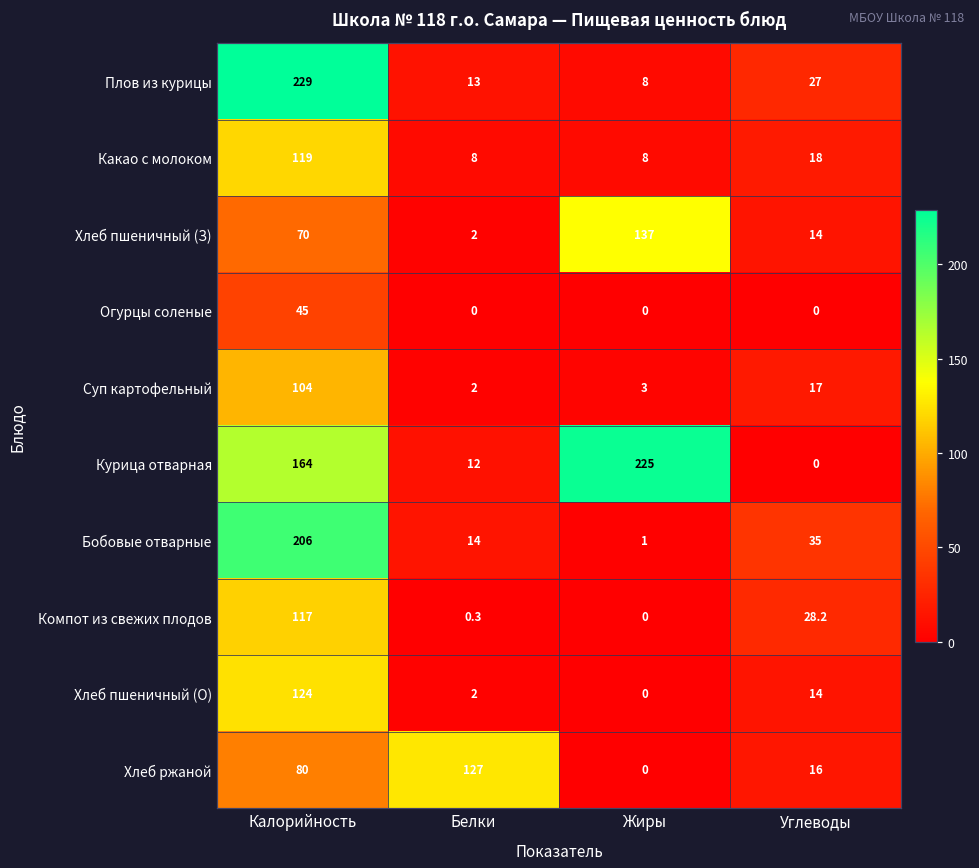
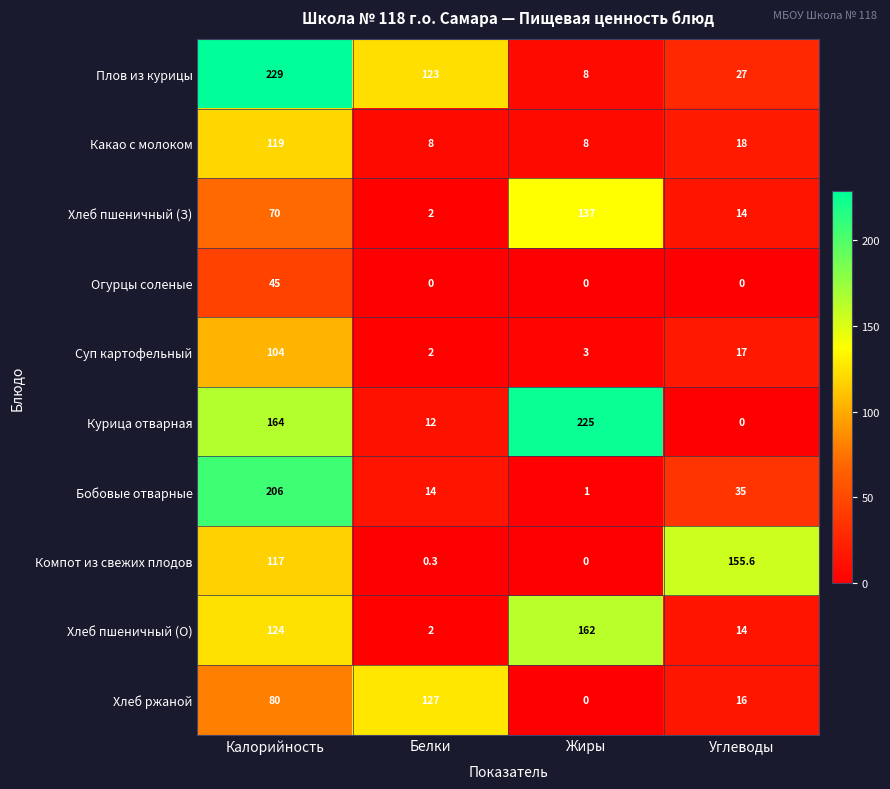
Плов из курицы, Белки: 13 -> 123
Компот из свежих плодов, Углеводы: 28.2 -> 155.6
Хлеб пшеничный (О), Жиры: 0 -> 162
